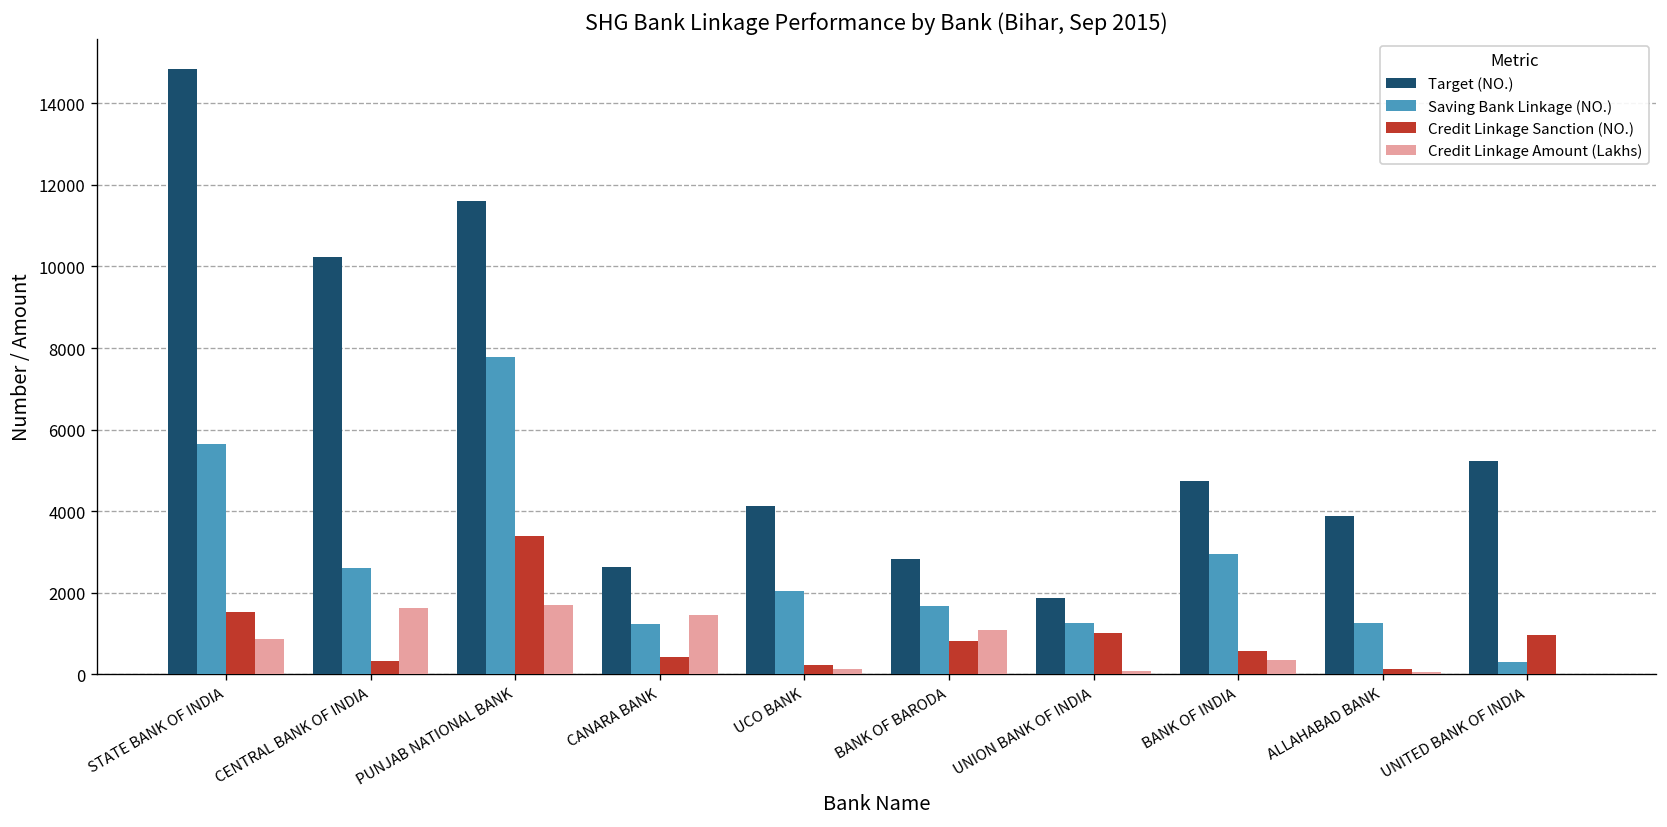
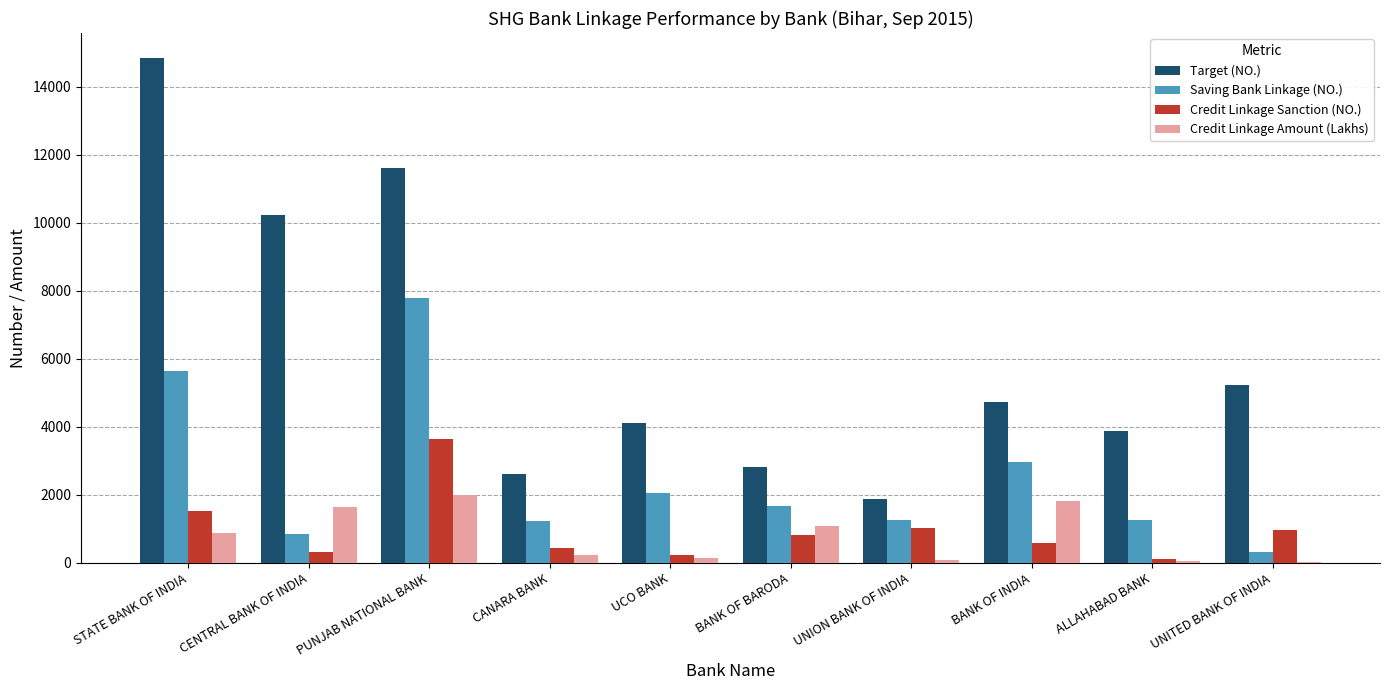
Saving Bank Linkage (NO.), CENTRAL BANK OF INDIA: 2600 -> 800
Credit Linkage Sanction (NO.), PUNJAB NATIONAL BANK: 3400 -> 3600
Credit Linkage Amount (Lakhs), PUNJAB NATIONAL BANK: 1700 -> 2000
Credit Linkage Amount (Lakhs), CANARA BANK: 1400 -> 200
Credit Linkage Amount (Lakhs), BANK OF INDIA: 300 -> 1800
